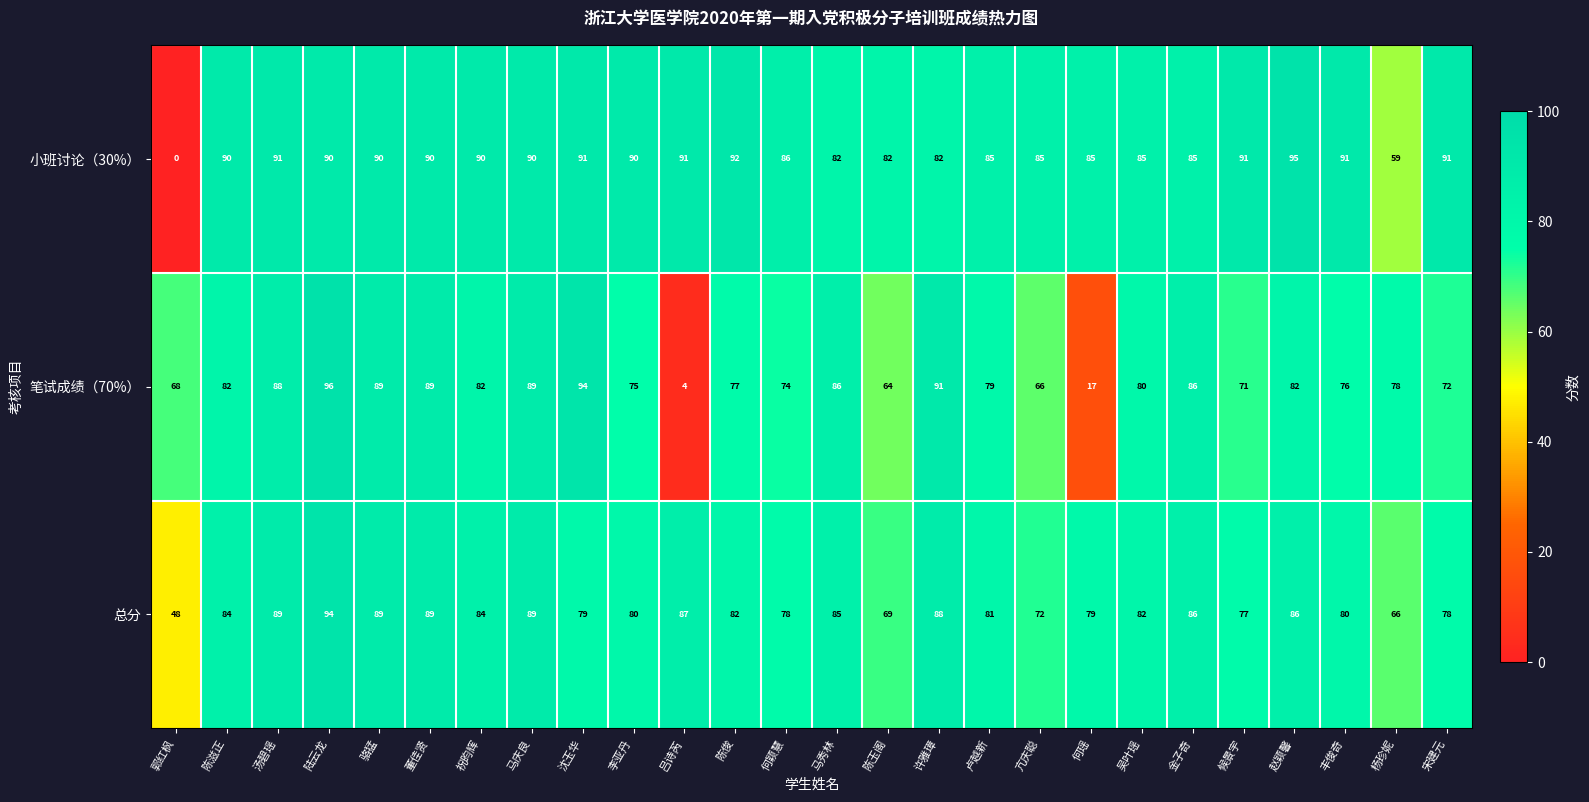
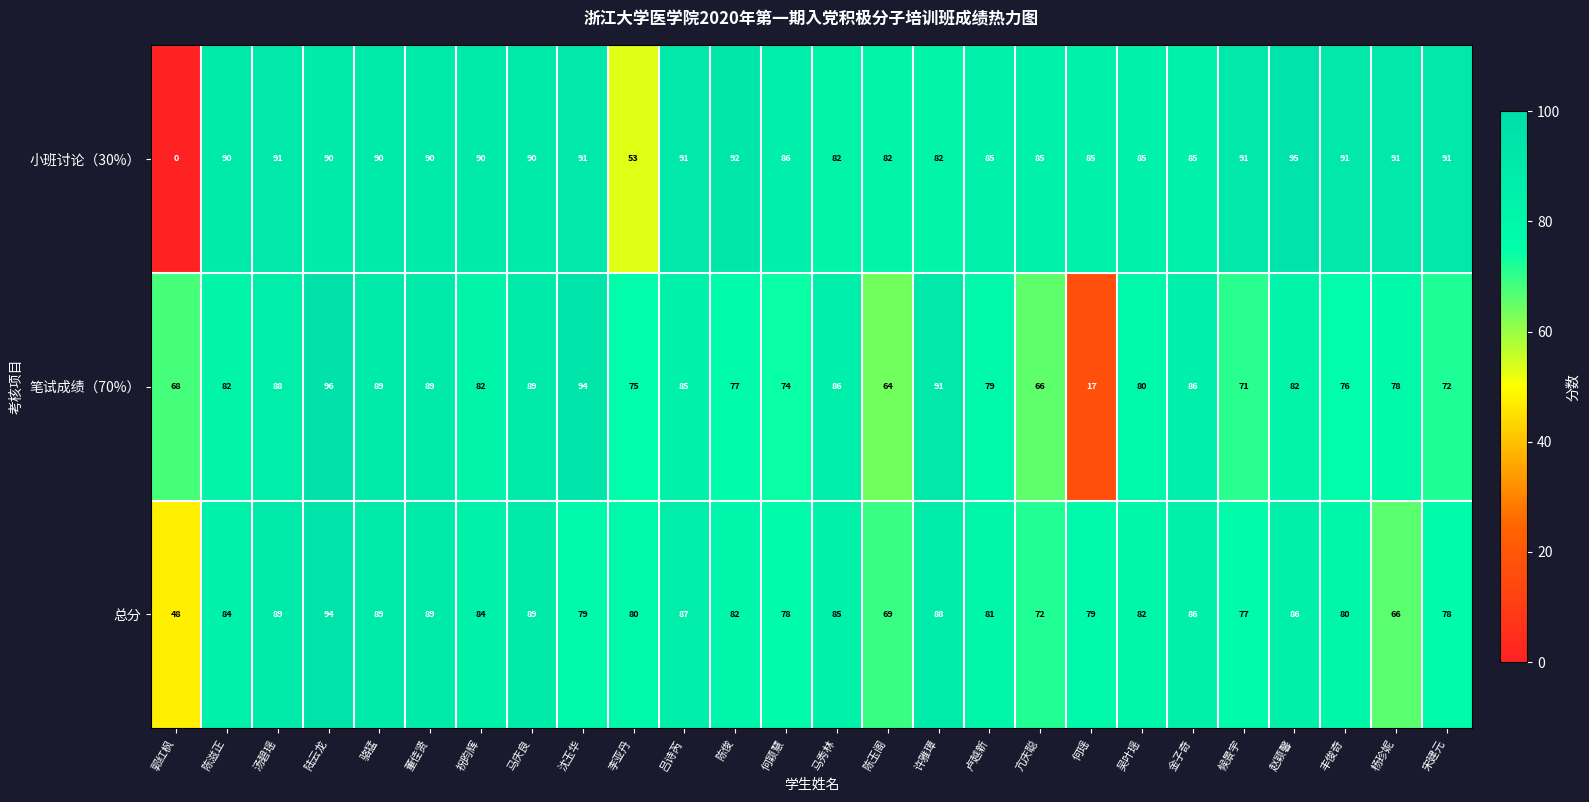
小班讨论（30%）, 李亚丹: 90 -> 53
小班讨论（30%）, 杨珍妮: 59 -> 91
笔试成绩（70%）, 吕诗芮: 4 -> 85
